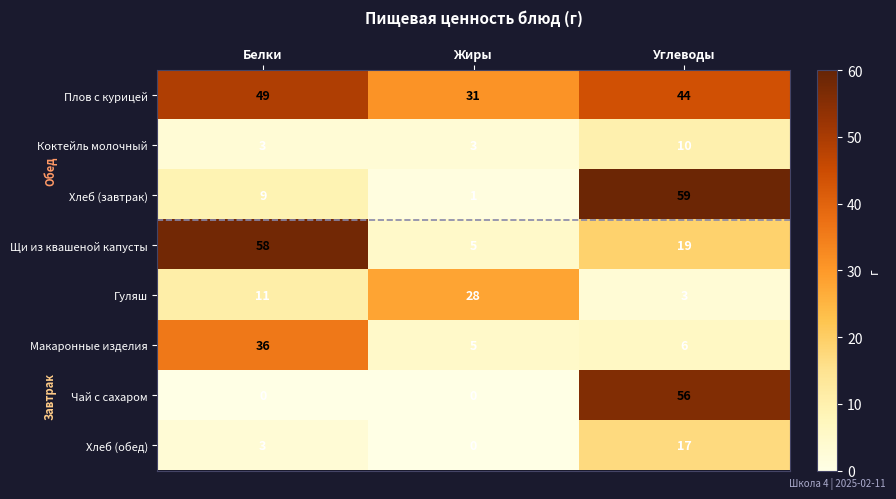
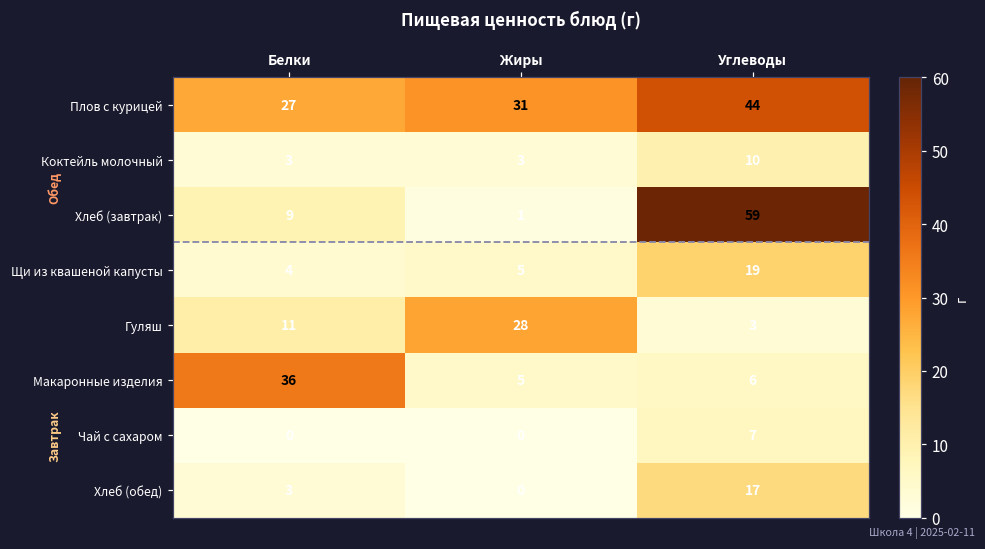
Плов с курицей, Белки: 49 -> 27
Щи из квашеной капусты, Белки: 58 -> 4
Чай с сахаром, Углеводы: 56 -> 7
